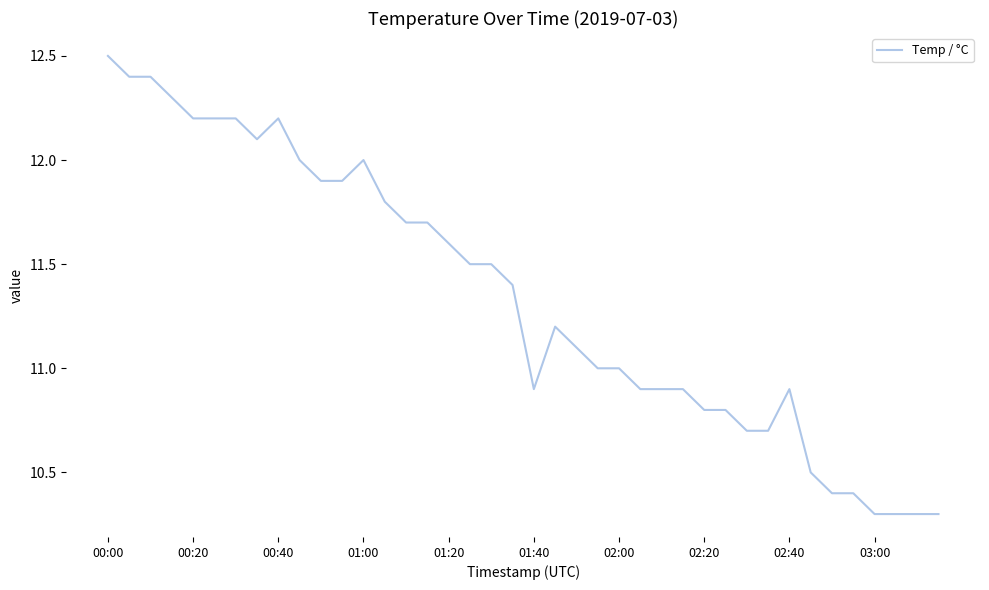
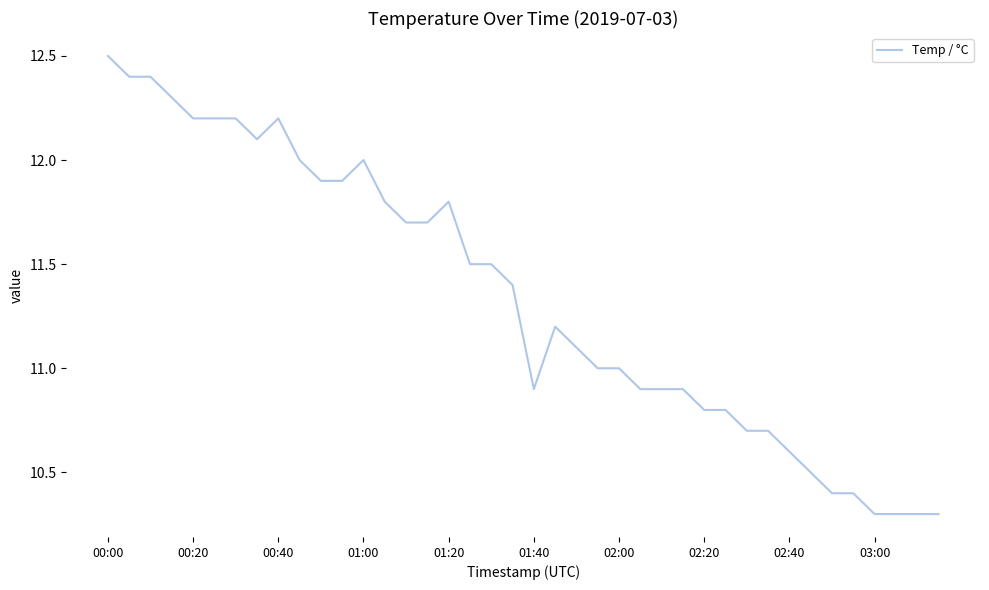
01:20: 11.6 -> 11.8
02:40: 10.9 -> 10.6
